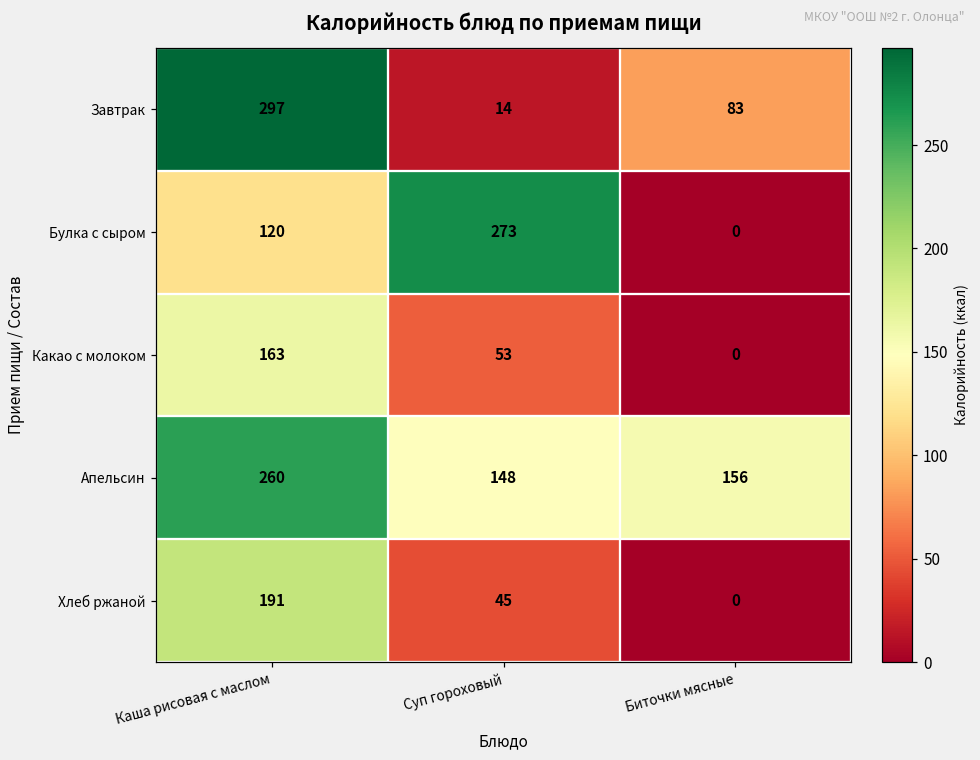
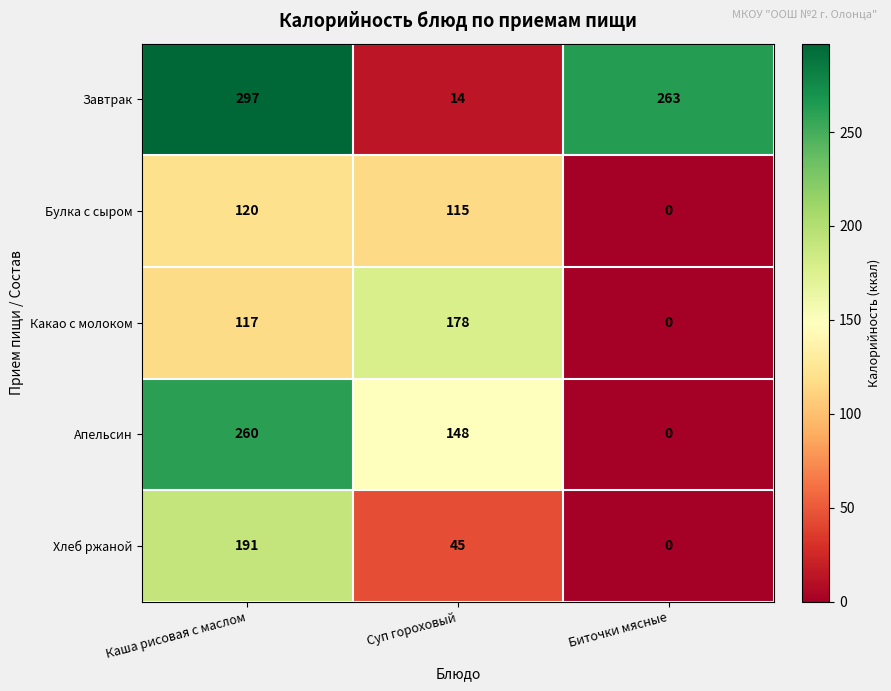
Завтрак, Биточки мясные: 83 -> 263
Булка с сыром, Суп гороховый: 273 -> 115
Какао с молоком, Каша рисовая с маслом: 163 -> 117
Какао с молоком, Суп гороховый: 53 -> 178
Апельсин, Биточки мясные: 156 -> 0
